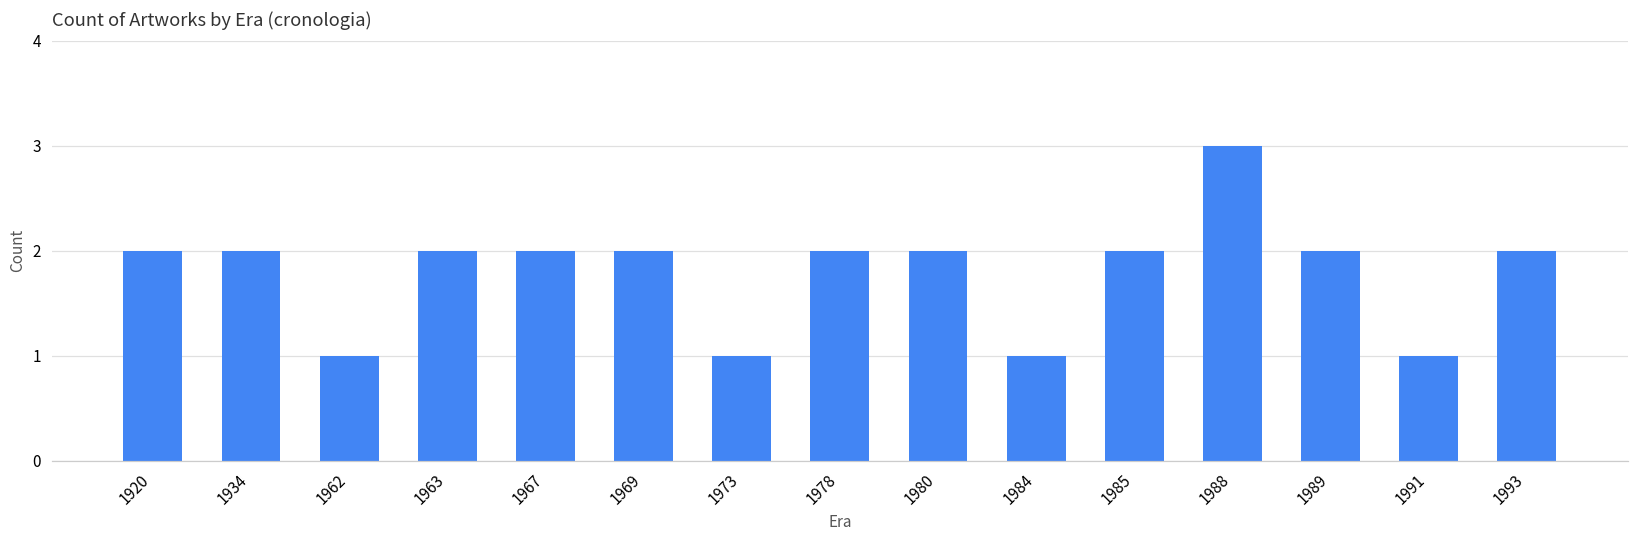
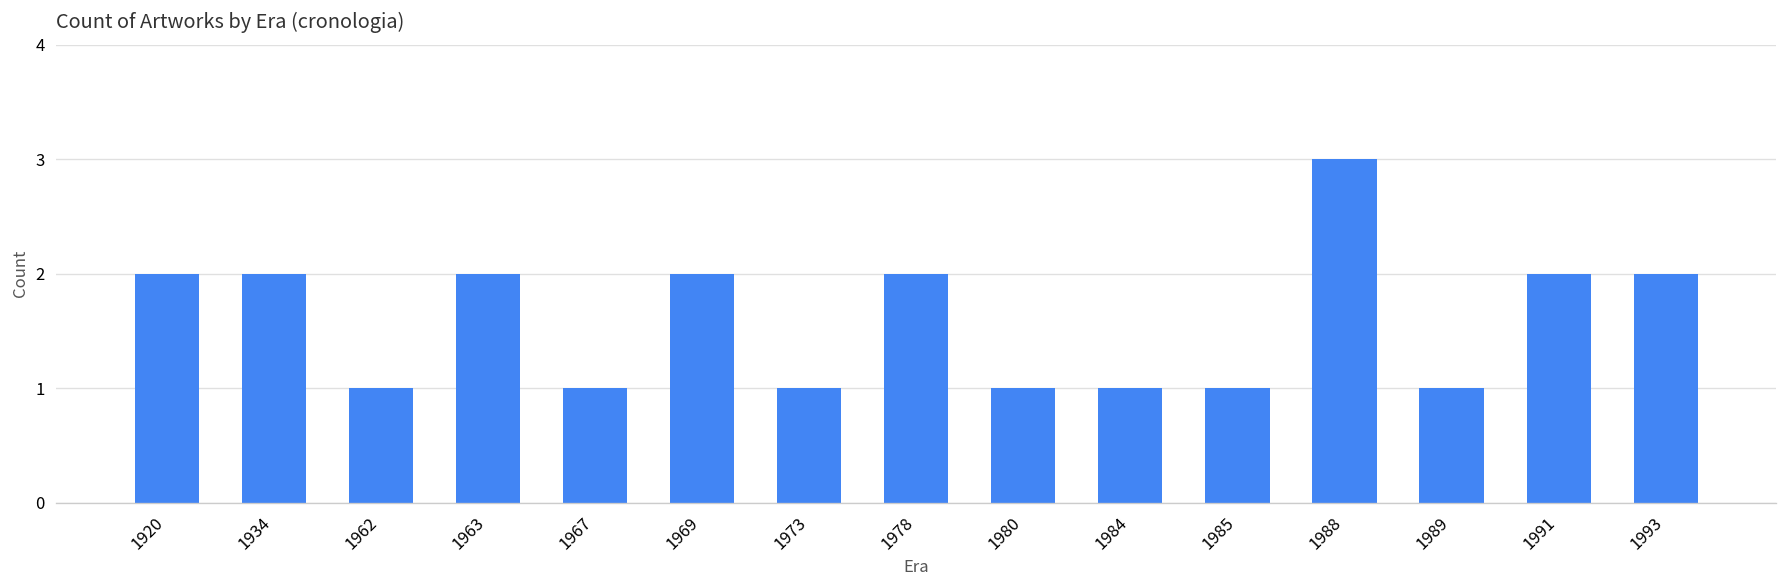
1967: 2 -> 1
1980: 2 -> 1
1985: 2 -> 1
1989: 2 -> 1
1991: 1 -> 2
